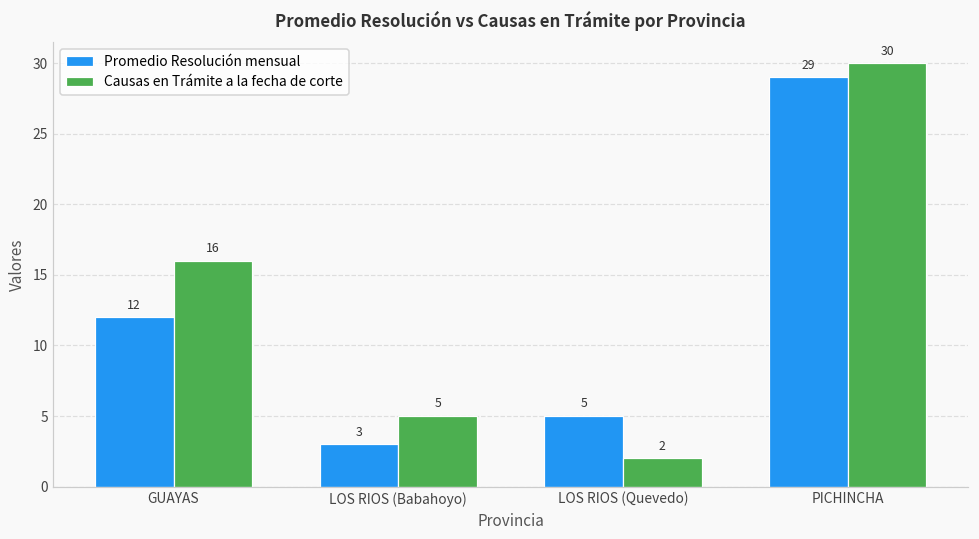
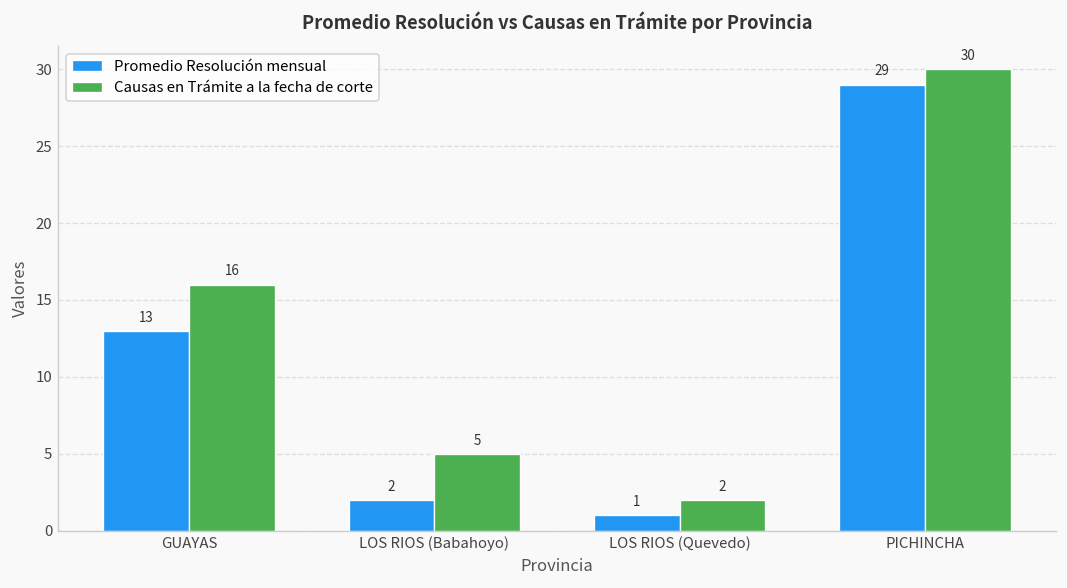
Promedio Resolución mensual, GUAYAS: 12 -> 13
Promedio Resolución mensual, LOS RIOS (Babahoyo): 3 -> 2
Promedio Resolución mensual, LOS RIOS (Quevedo): 5 -> 1
